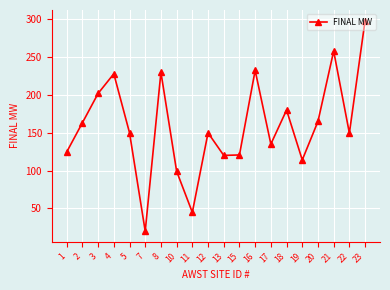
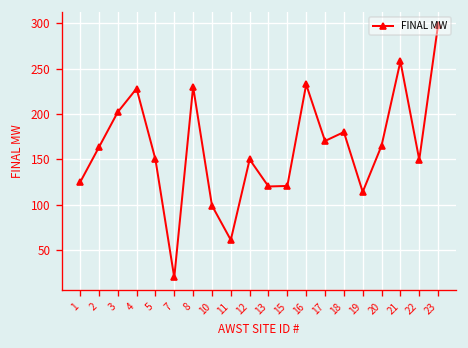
11: 40 -> 60
17: 140 -> 170
